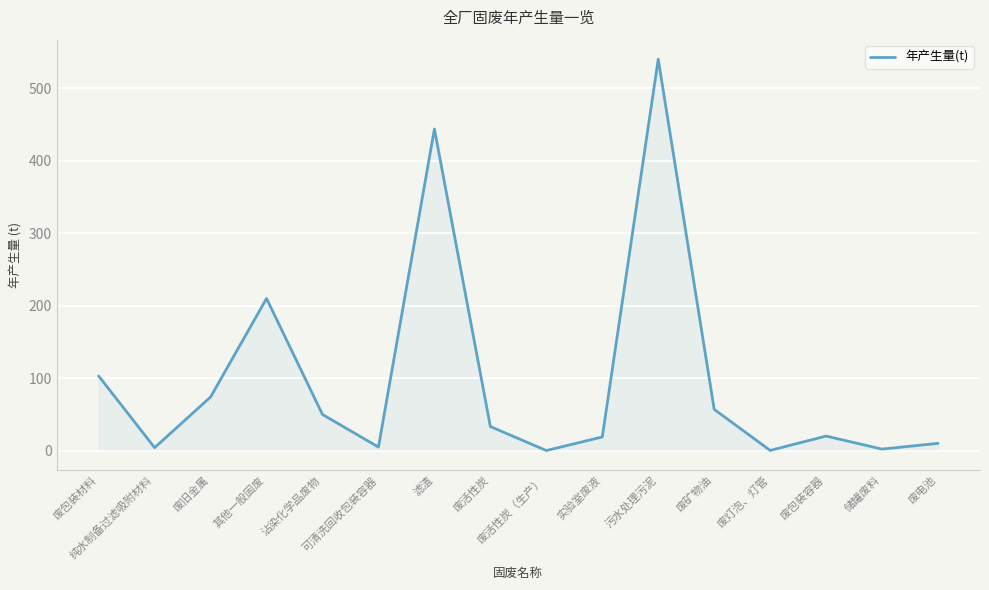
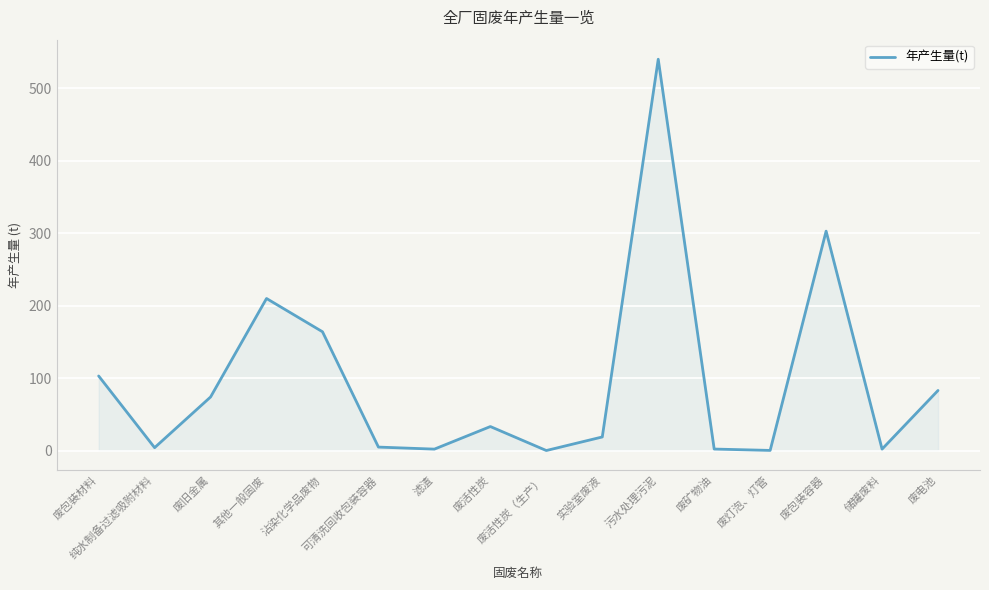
沾染化学品废物: 50 -> 160
滤渣: 440 -> 0
废矿物油: 60 -> 0
废包装容器: 20 -> 300
废电池: 10 -> 80
